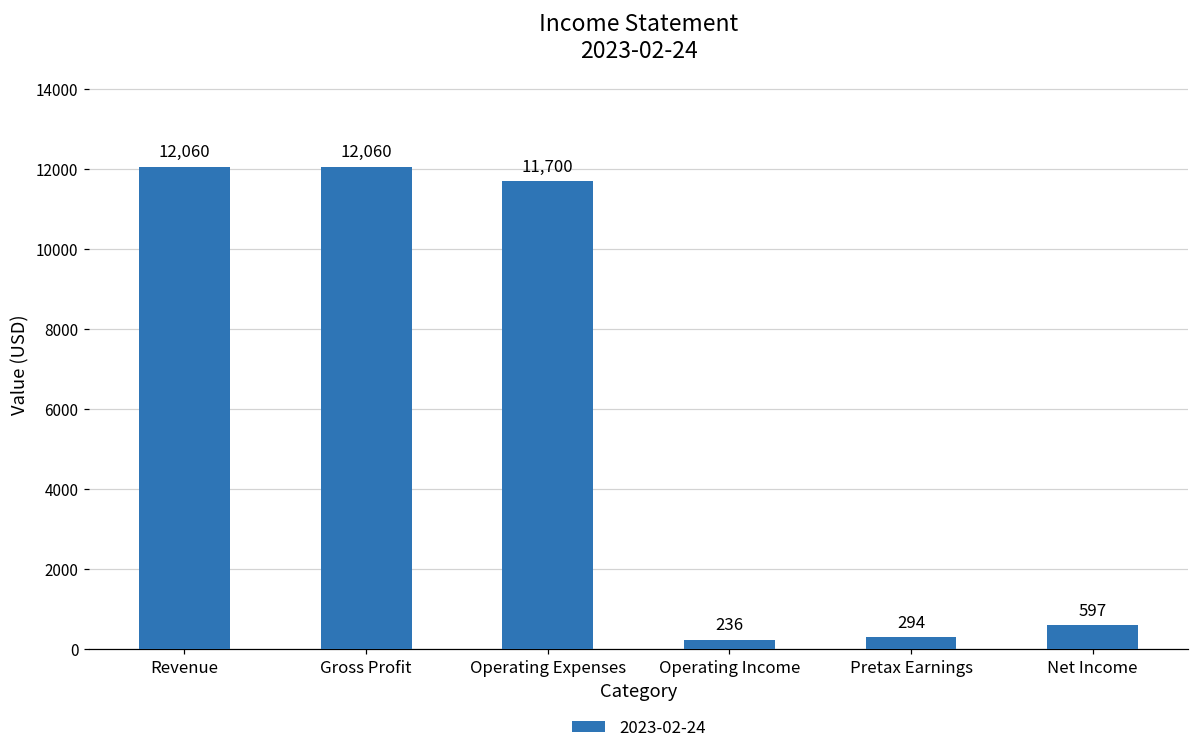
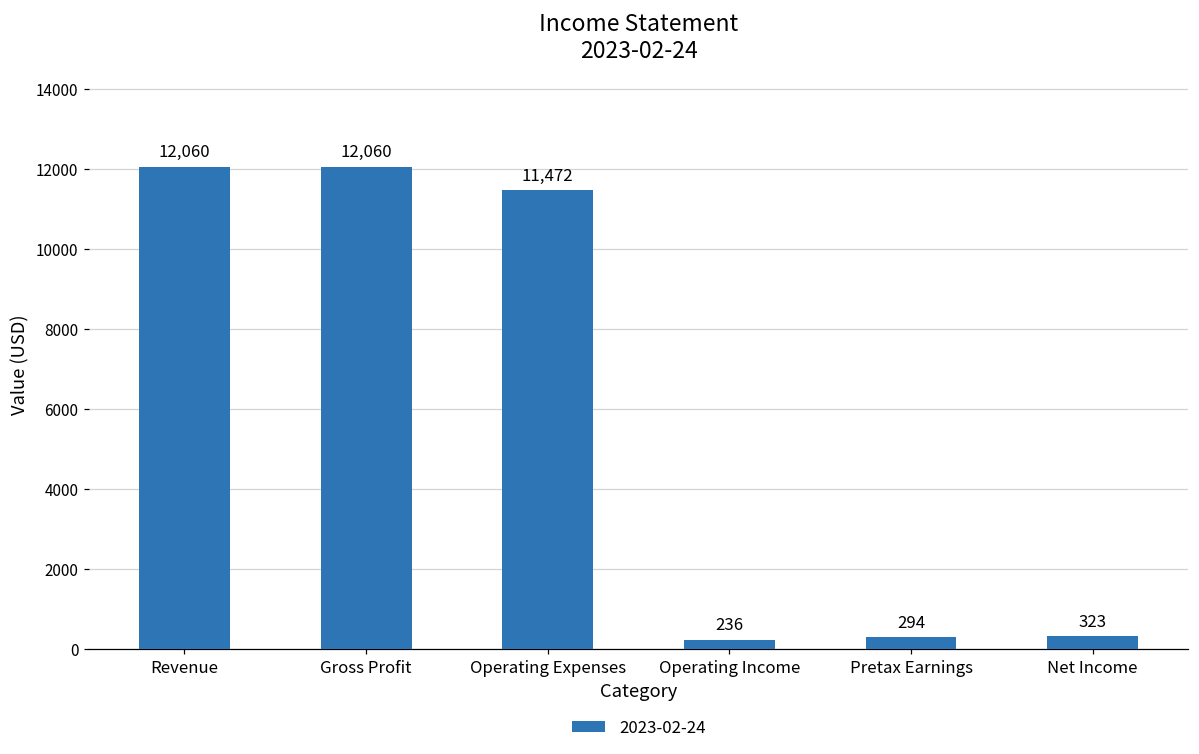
Operating Expenses: 11,700 -> 11,472
Net Income: 597 -> 323
